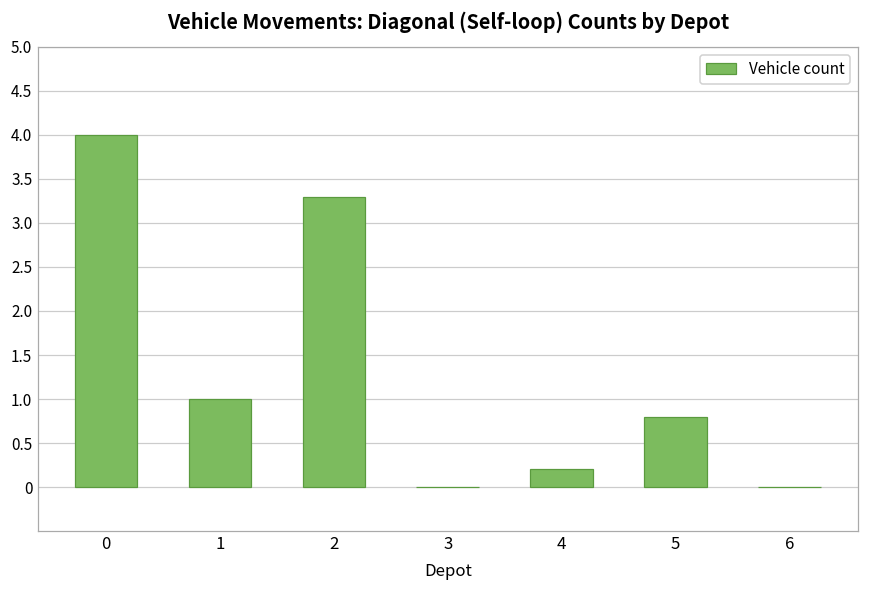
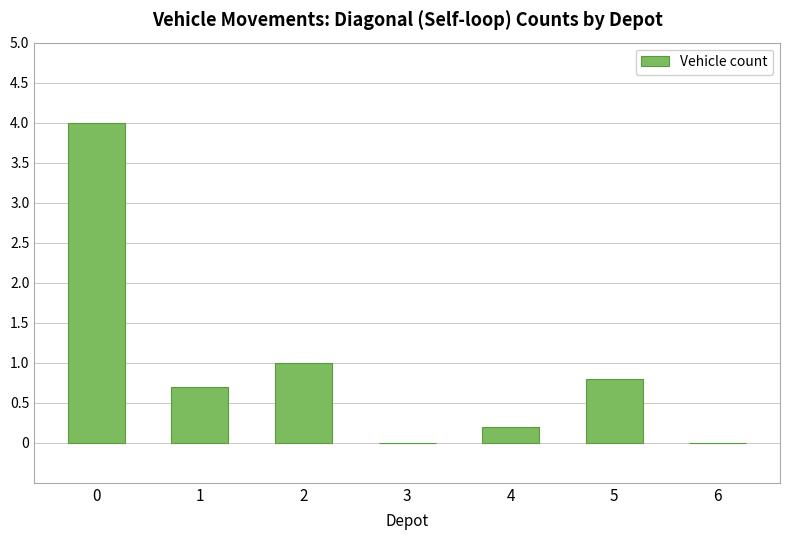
1: 1.0 -> 0.7
2: 3.3 -> 1.0
